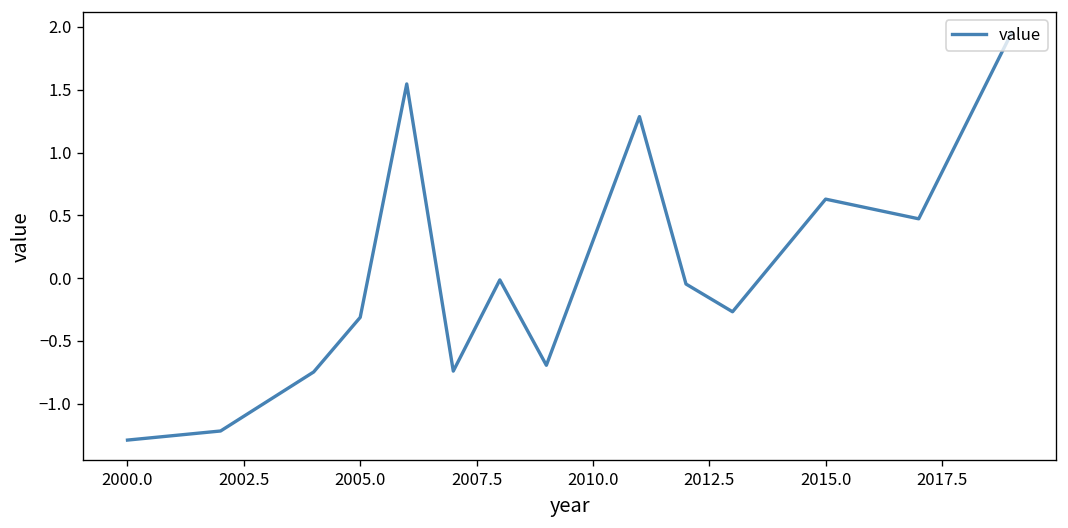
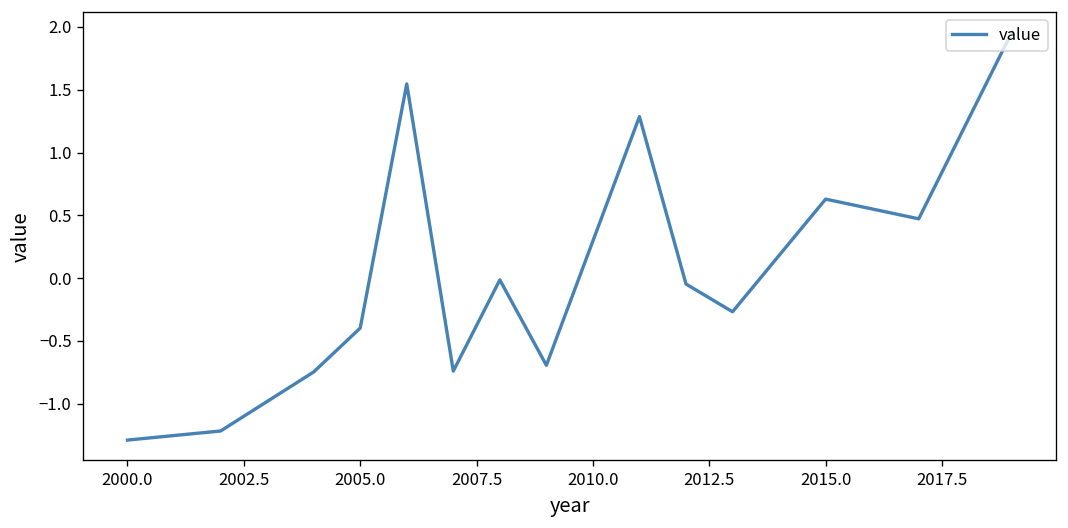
2005.0: -0.31 -> -0.40
